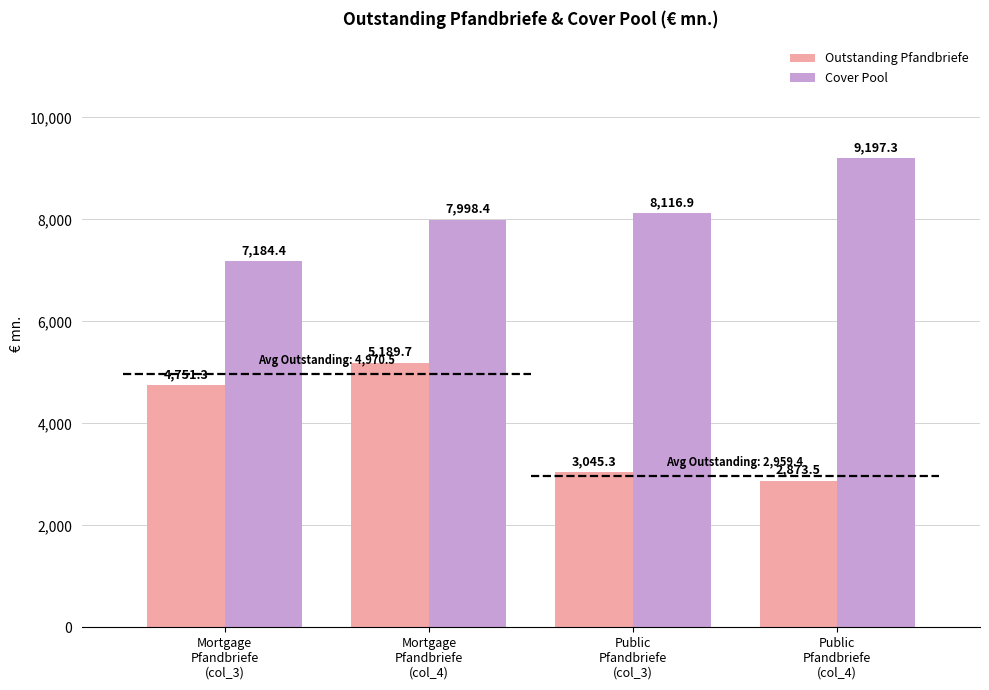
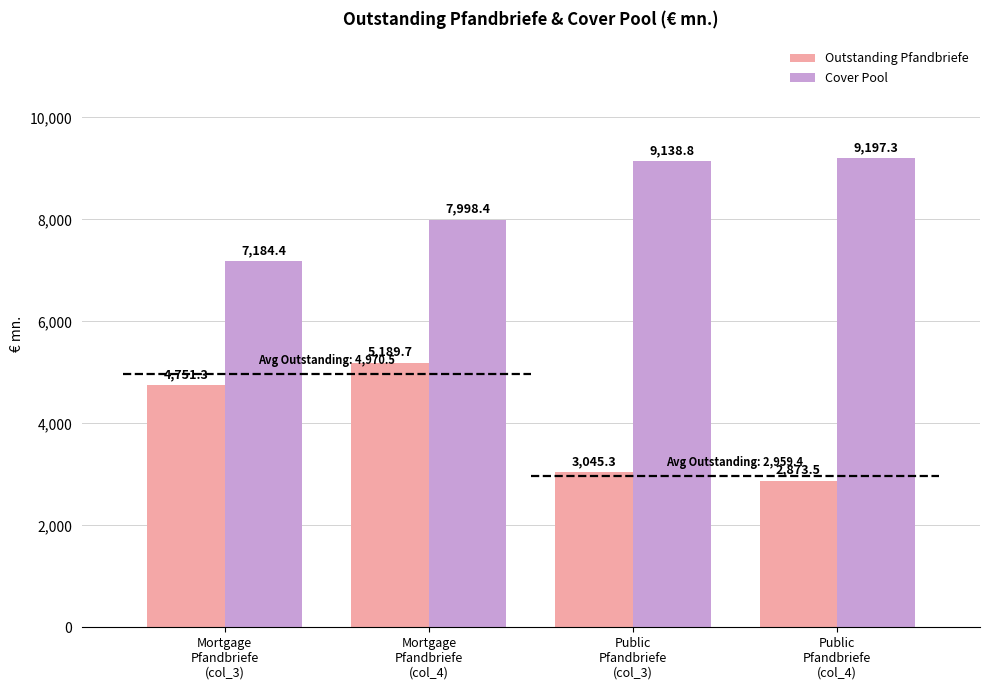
Cover Pool, Public Pfandbriefe (col_3): 8,116.9 -> 9,138.8
